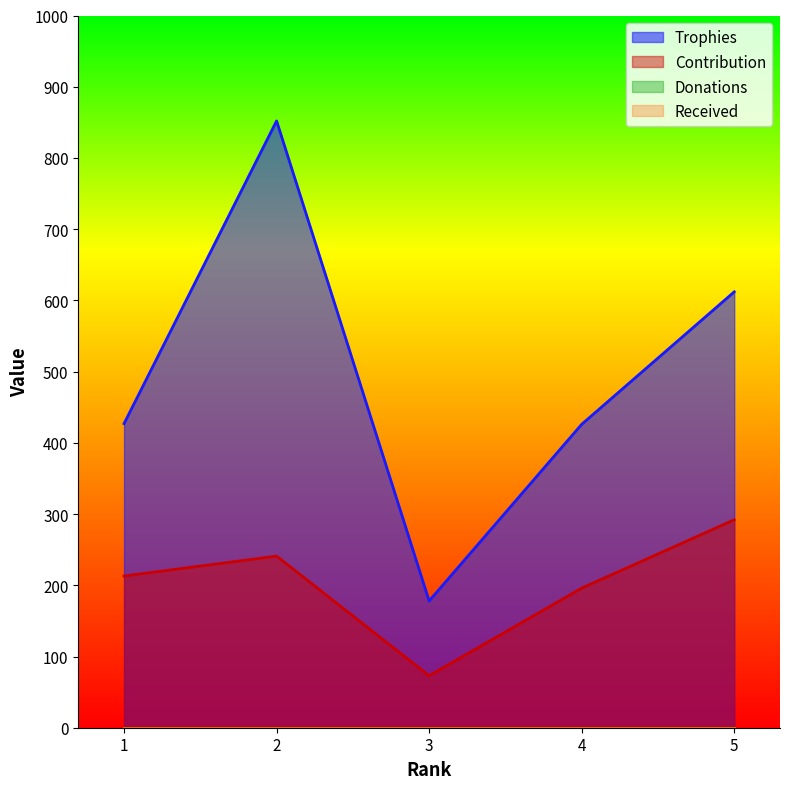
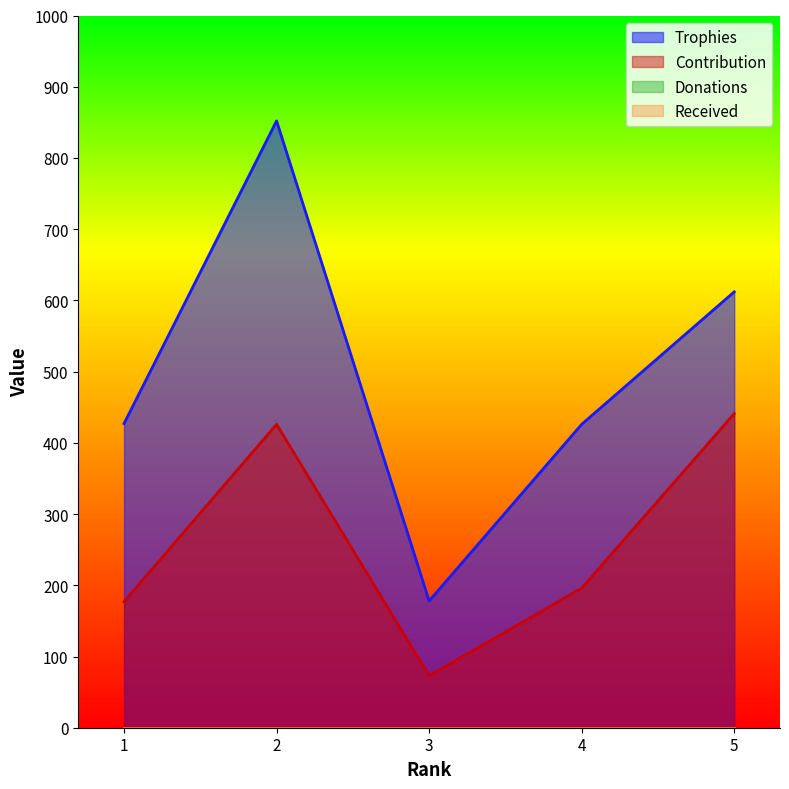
Contribution, 1: 210 -> 180
Contribution, 2: 240 -> 430
Contribution, 5: 290 -> 440
